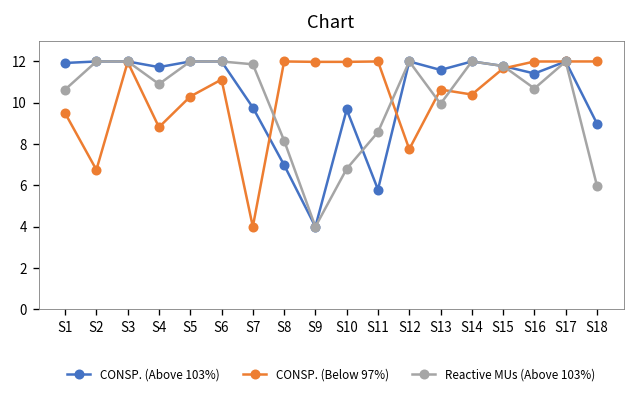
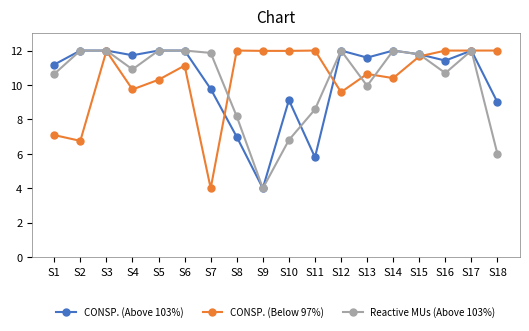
CONSP. (Above 103%), S1: 11.9 -> 11.2
CONSP. (Below 97%), S1: 9.5 -> 7.1
CONSP. (Below 97%), S4: 8.8 -> 9.7
CONSP. (Above 103%), S10: 9.7 -> 9.1
CONSP. (Below 97%), S12: 7.8 -> 9.6
